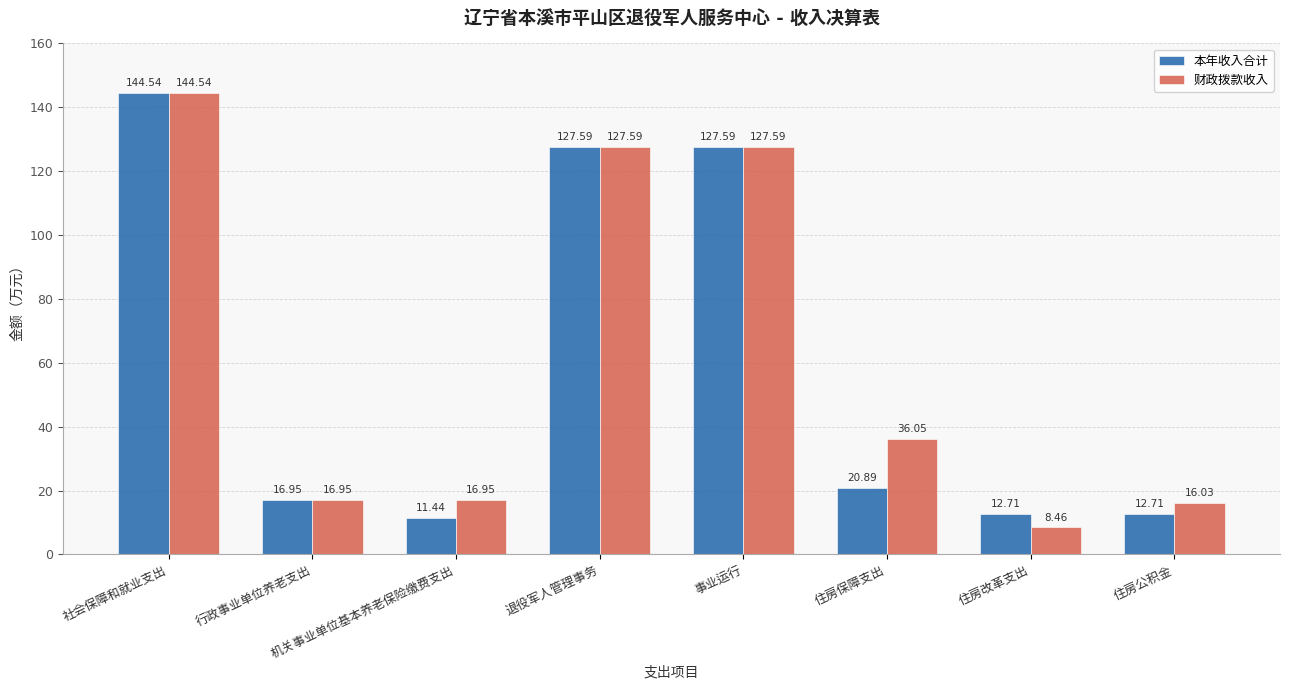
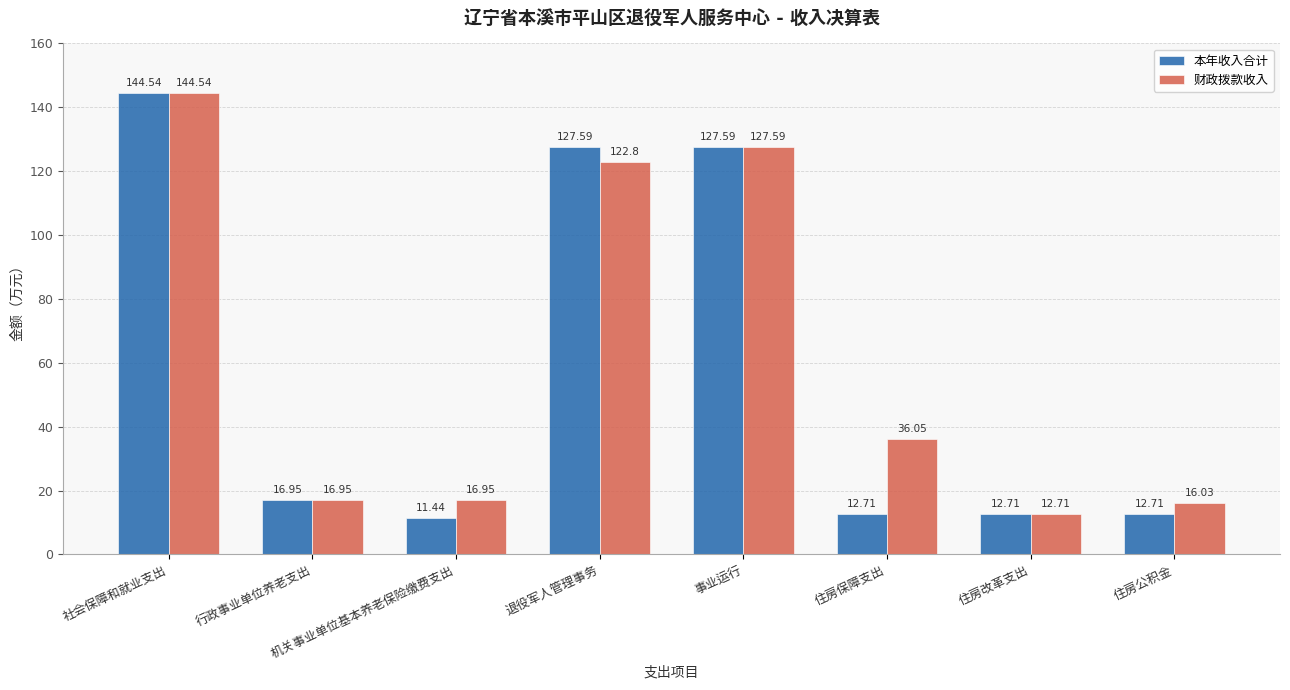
财政拨款收入, 退役军人管理事务: 127.59 -> 122.8
本年收入合计, 住房保障支出: 20.89 -> 12.71
财政拨款收入, 住房改革支出: 8.46 -> 12.71
